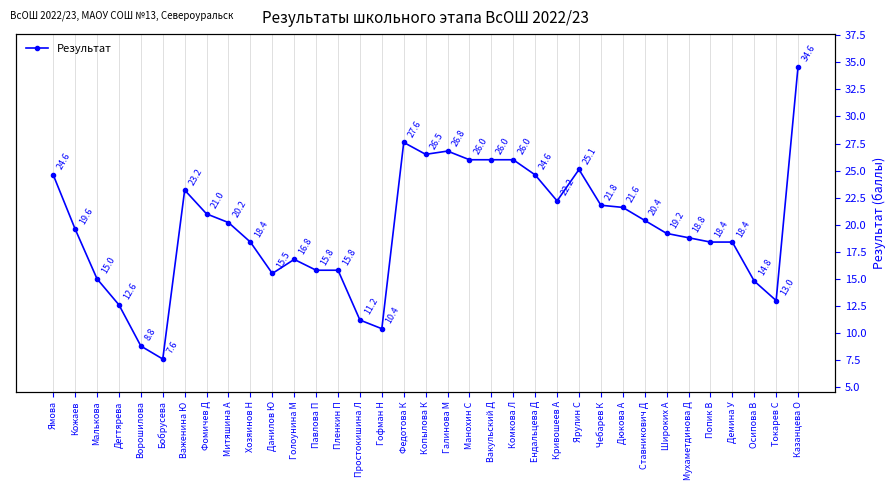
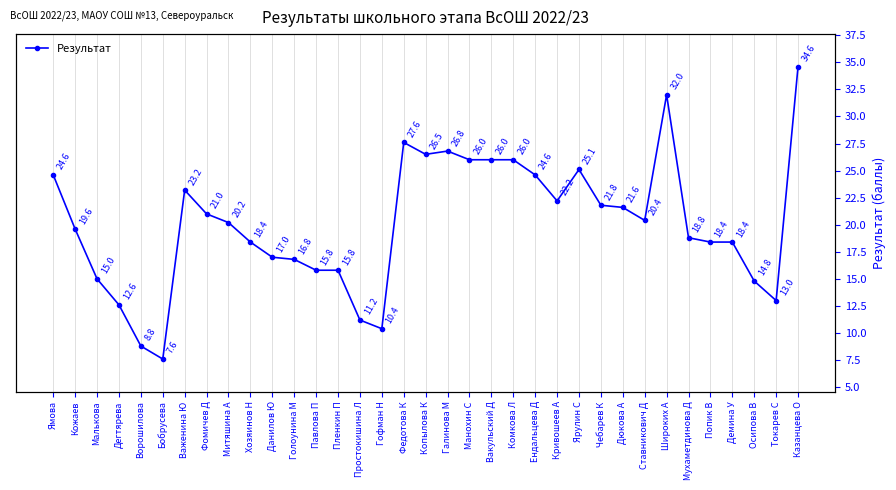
Данилов Ю: 15.5 -> 17.0
Широких А: 19.2 -> 32.0
